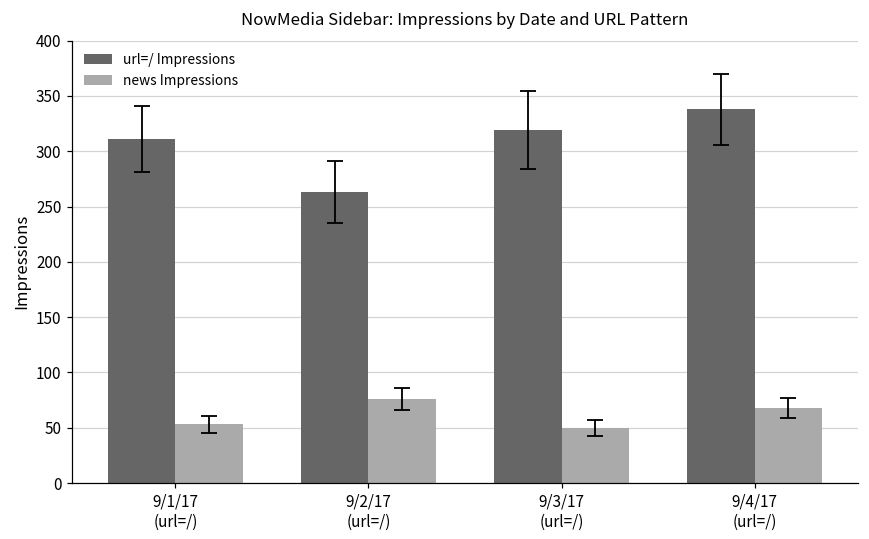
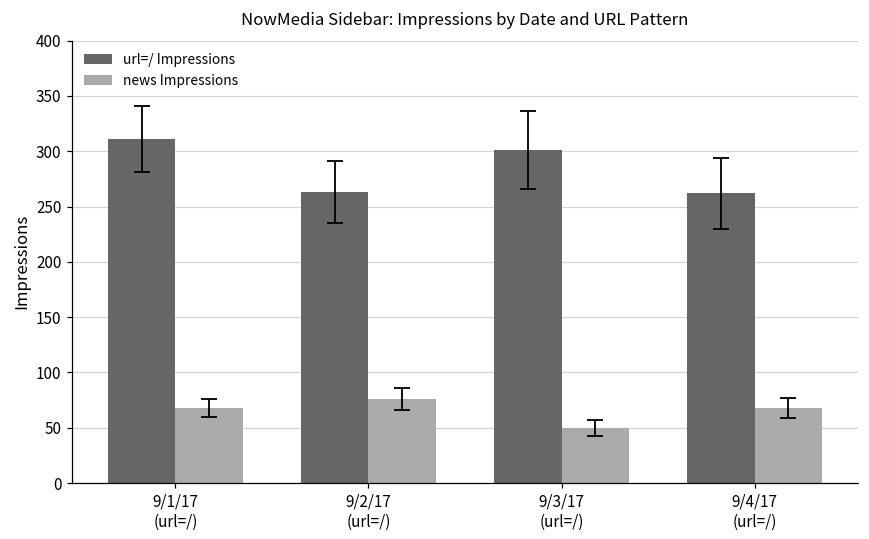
news Impressions, 9/1/17 (url=/): 53 -> 68
url=/ Impressions, 9/3/17 (url=/): 319 -> 301
url=/ Impressions, 9/4/17 (url=/): 338 -> 262
